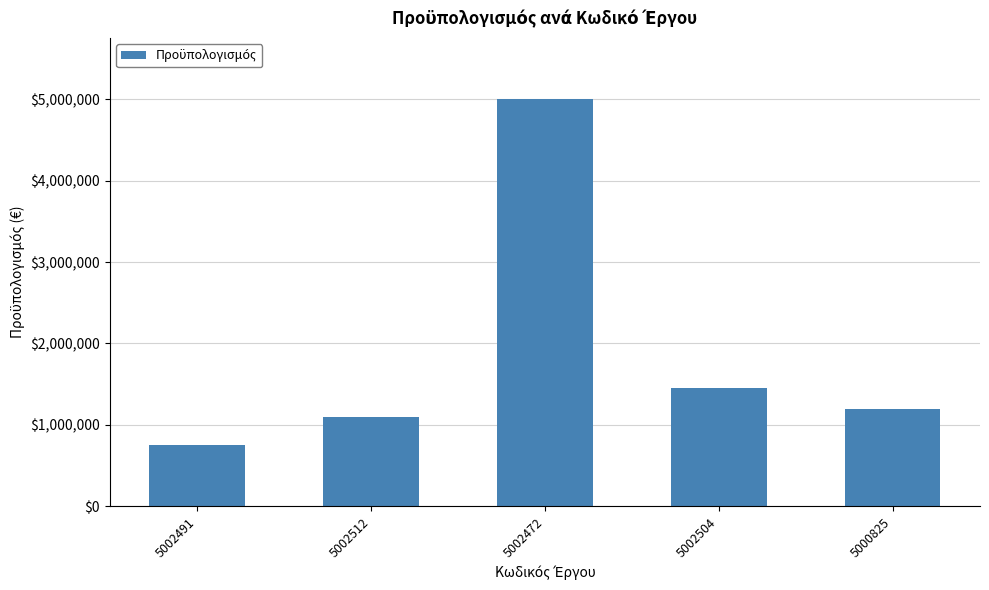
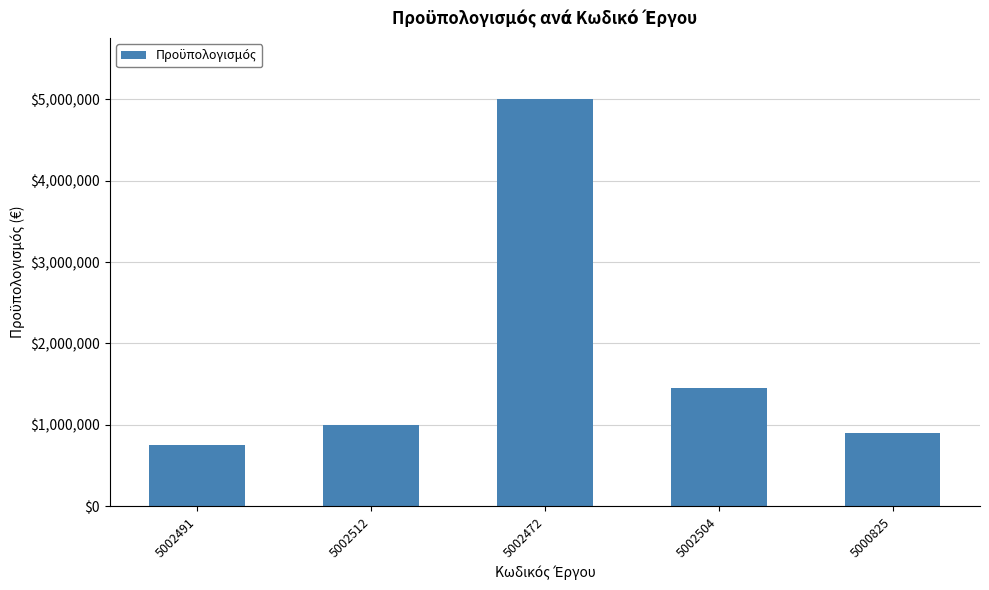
5002512: $1,100,000 -> $1,000,000
5000825: $1,200,000 -> $900,000
